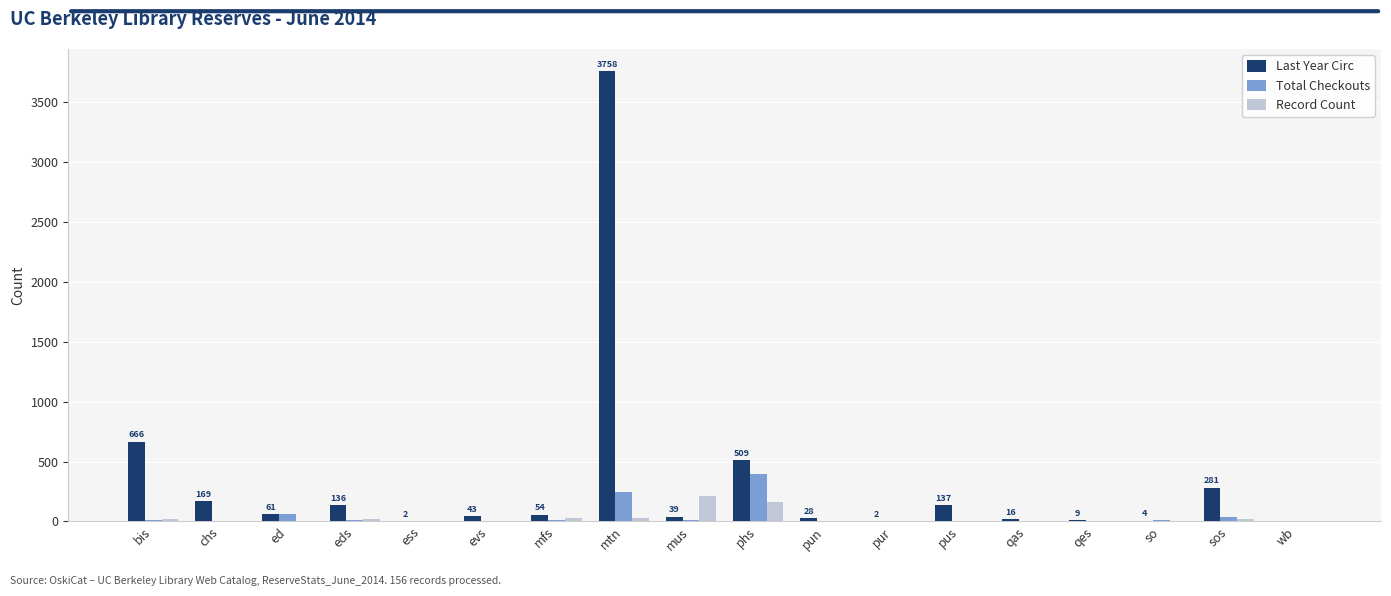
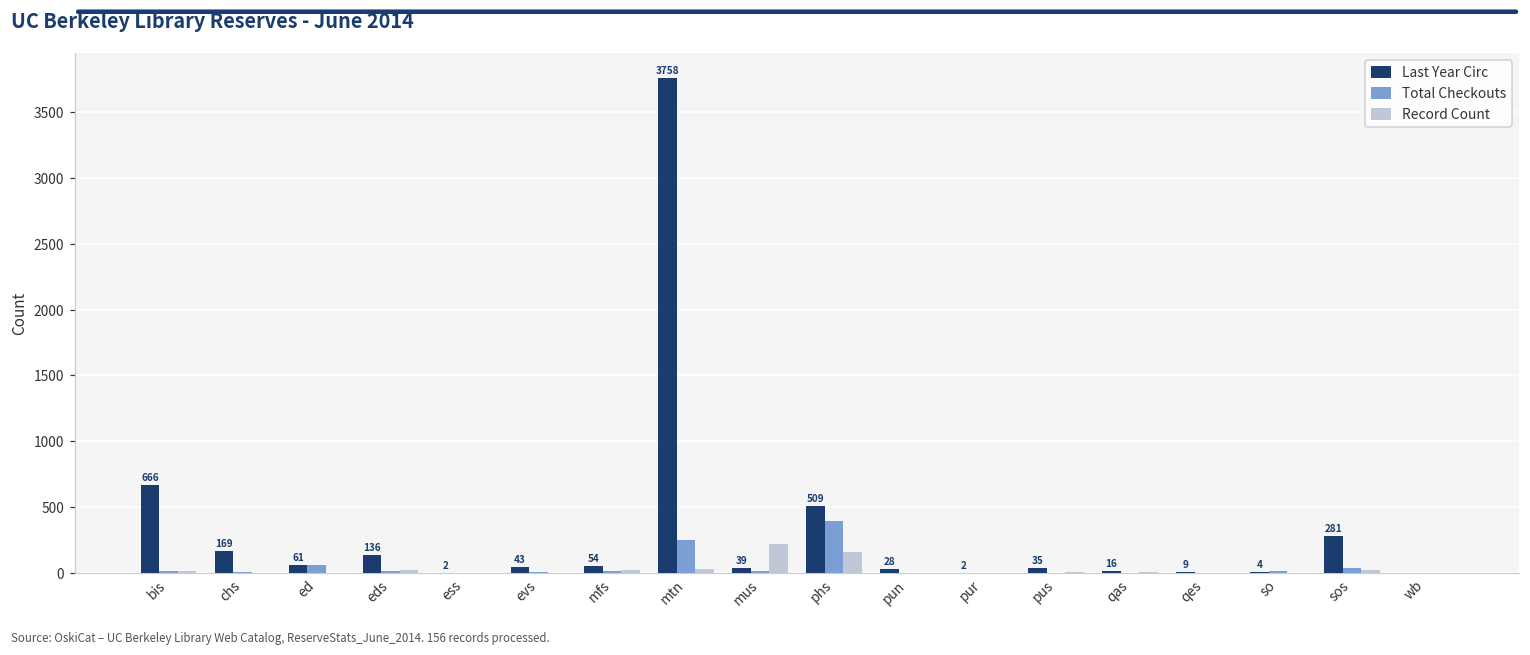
Last Year Circ, pus: 137 -> 35
